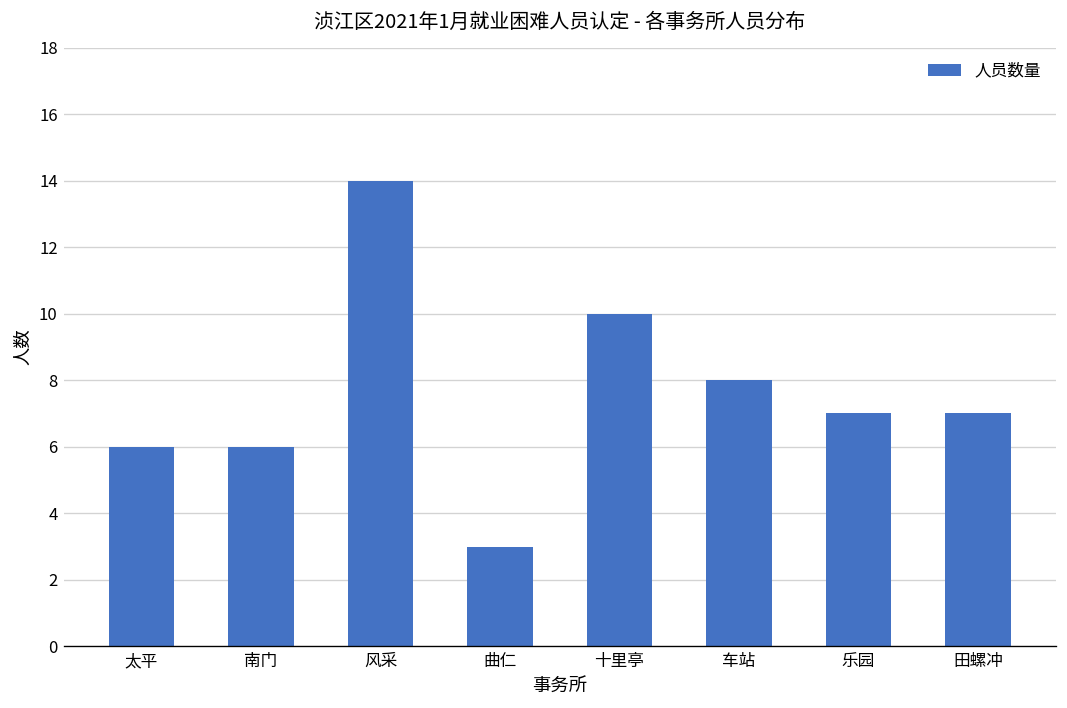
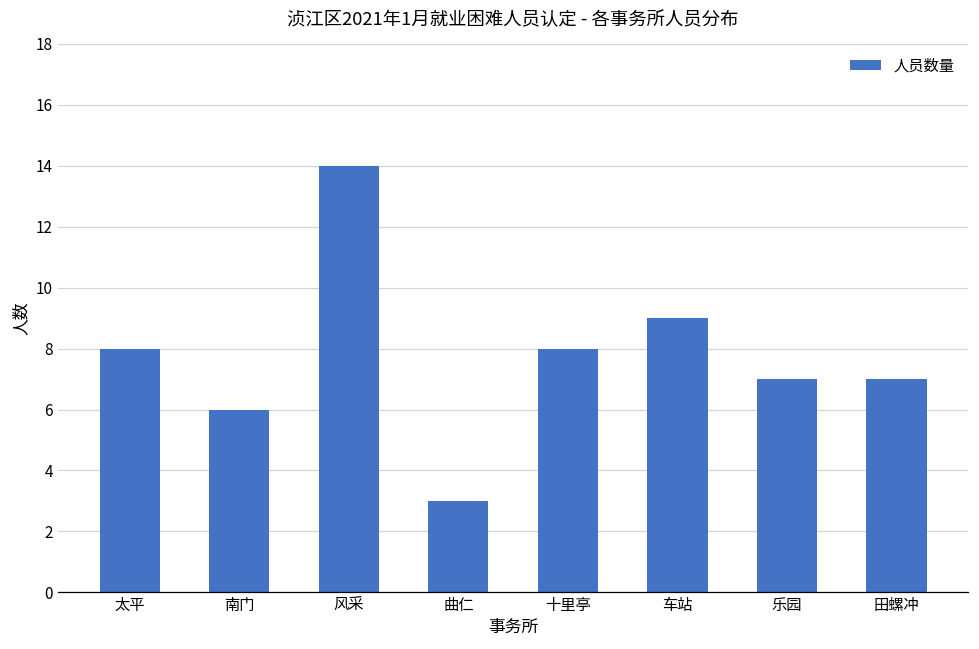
太平: 6 -> 8
十里亭: 10 -> 8
车站: 8 -> 9
